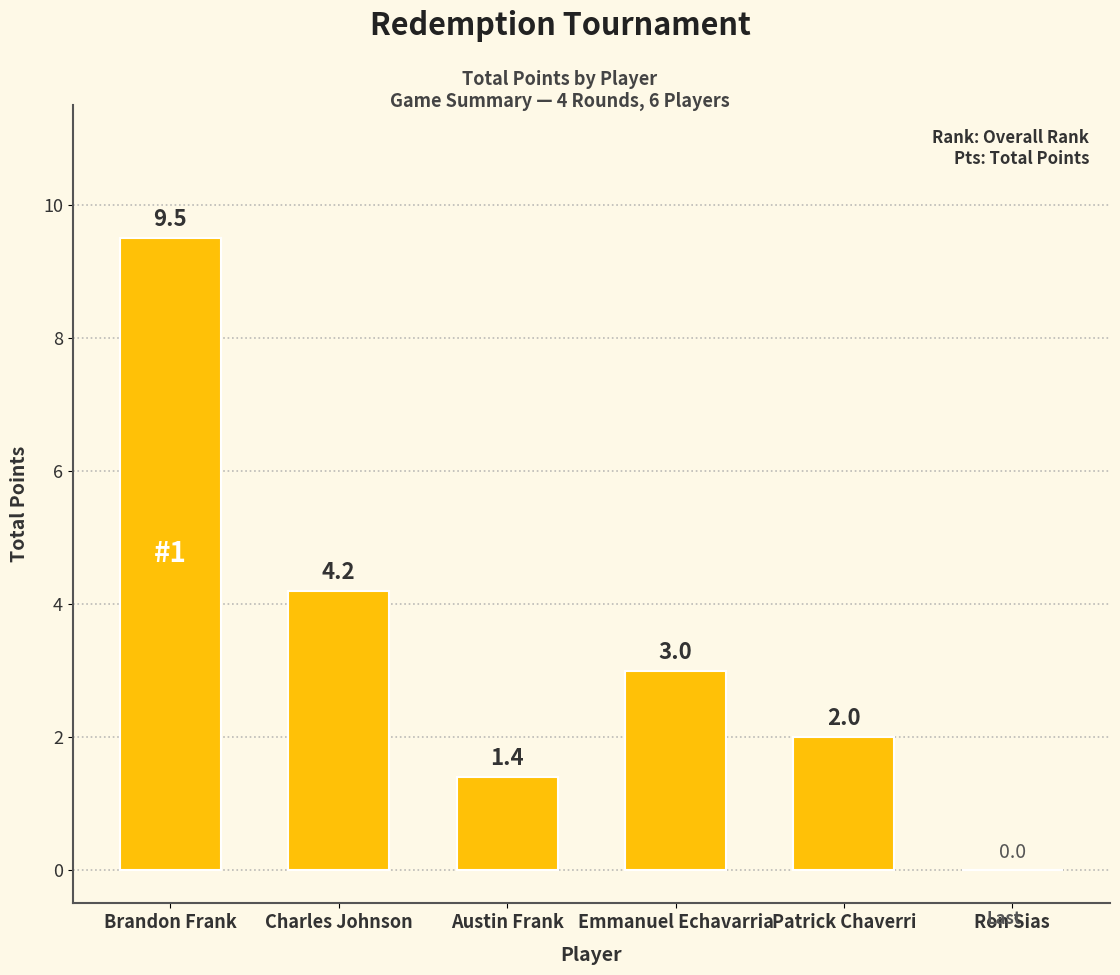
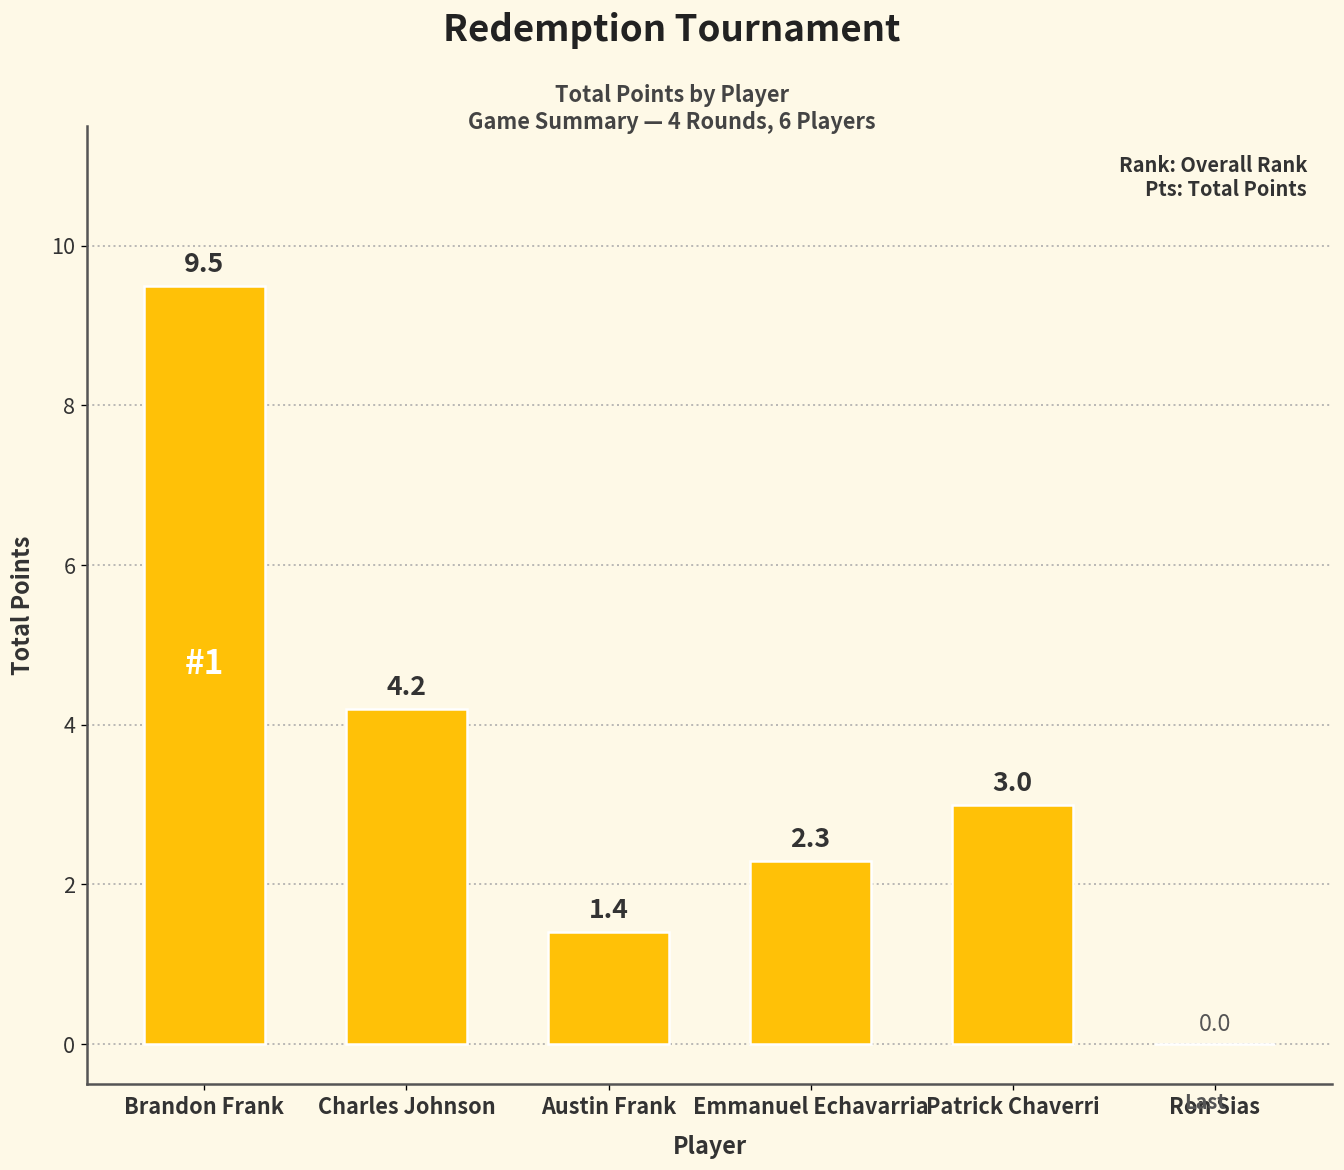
Emmanuel Echavarria: 3.0 -> 2.3
Patrick Chaverri: 2.0 -> 3.0
